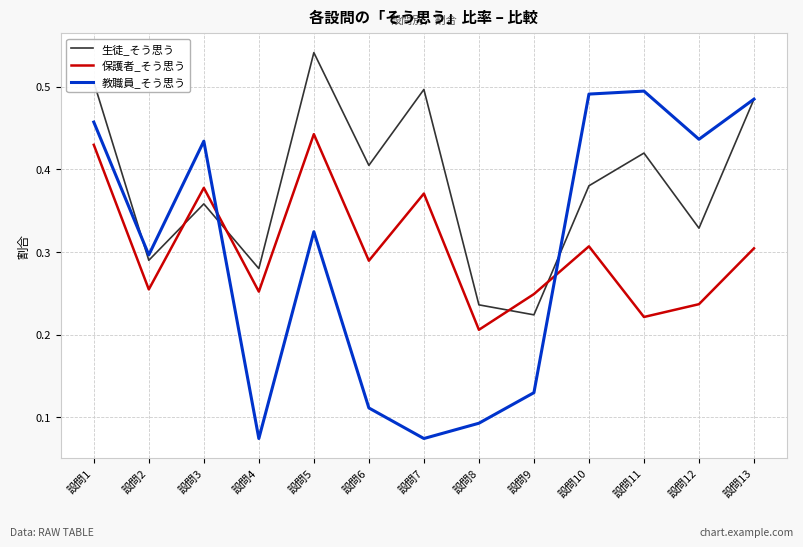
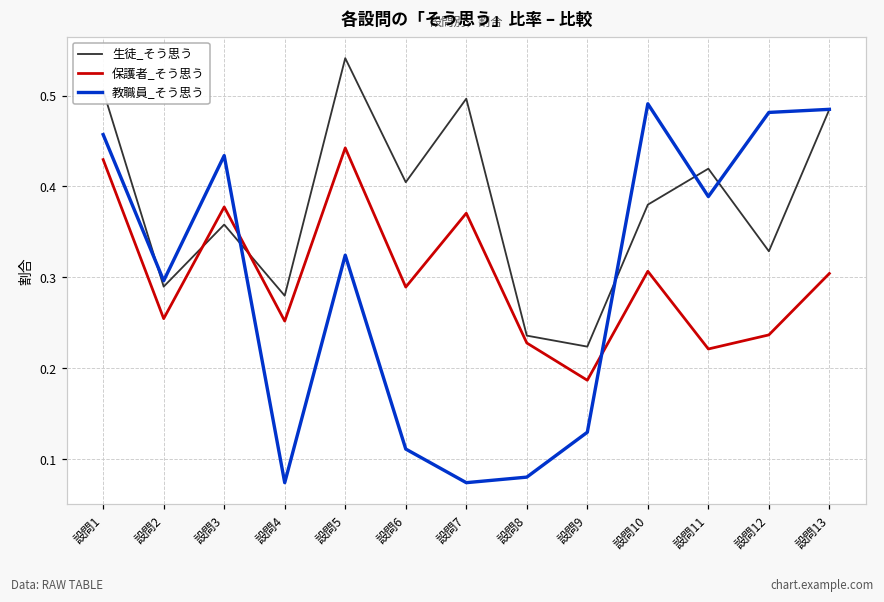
保護者_そう思う, 設問8: 0.21 -> 0.23
教職員_そう思う, 設問8: 0.09 -> 0.08
保護者_そう思う, 設問9: 0.25 -> 0.19
教職員_そう思う, 設問11: 0.49 -> 0.39
教職員_そう思う, 設問12: 0.44 -> 0.48
